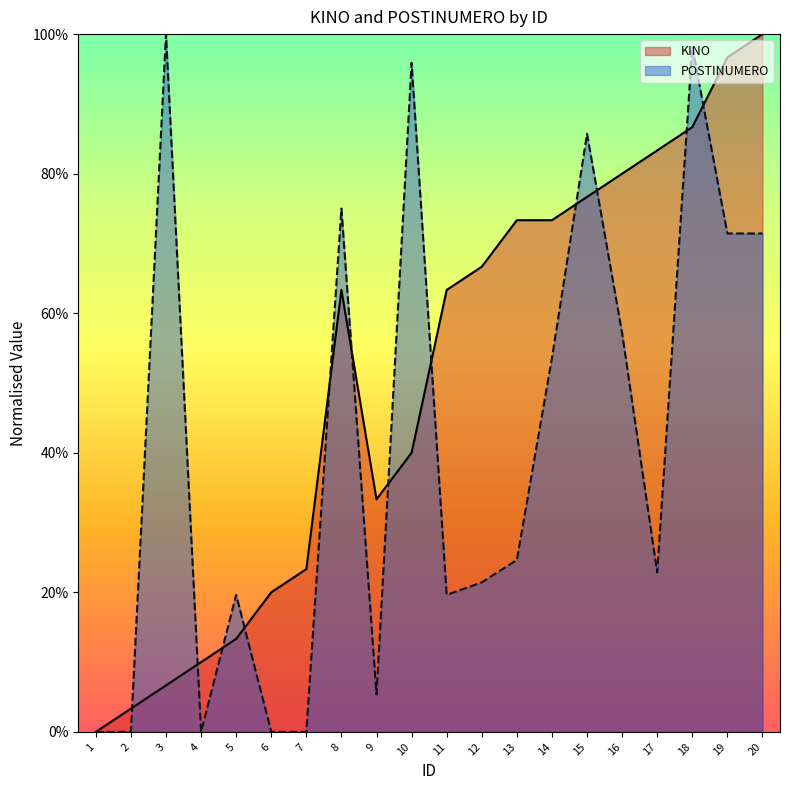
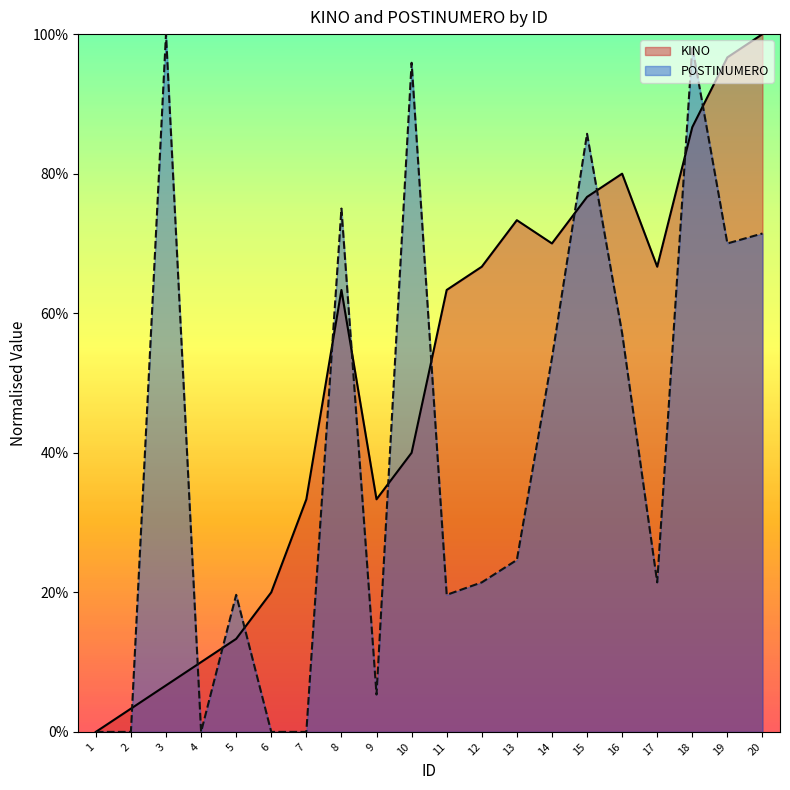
KINO, 7: 23% -> 33%
KINO, 14: 73% -> 70%
KINO, 17: 83% -> 67%
POSTINUMERO, 17: 23% -> 21%
POSTINUMERO, 19: 71% -> 70%
